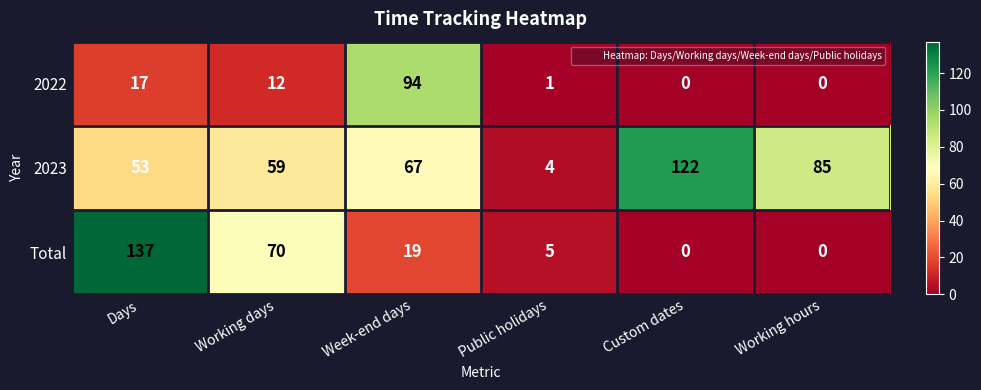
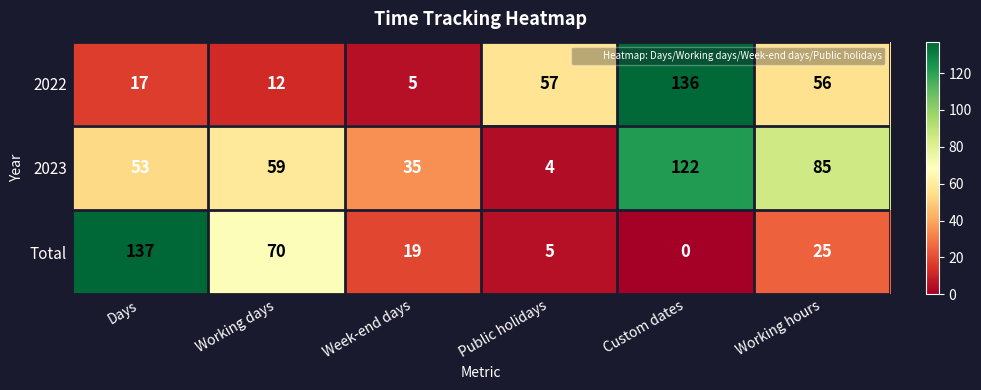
2022, Week-end days: 94 -> 5
2022, Public holidays: 1 -> 57
2022, Custom dates: 0 -> 136
2022, Working hours: 0 -> 56
2023, Week-end days: 67 -> 35
Total, Working hours: 0 -> 25
